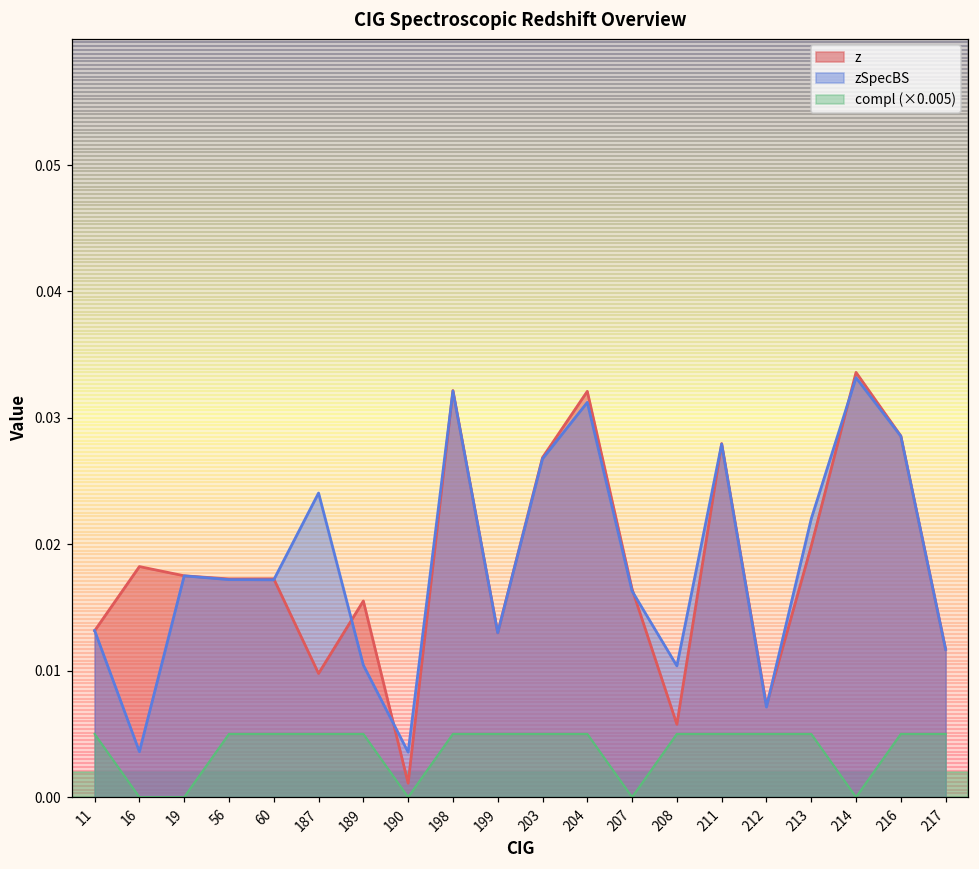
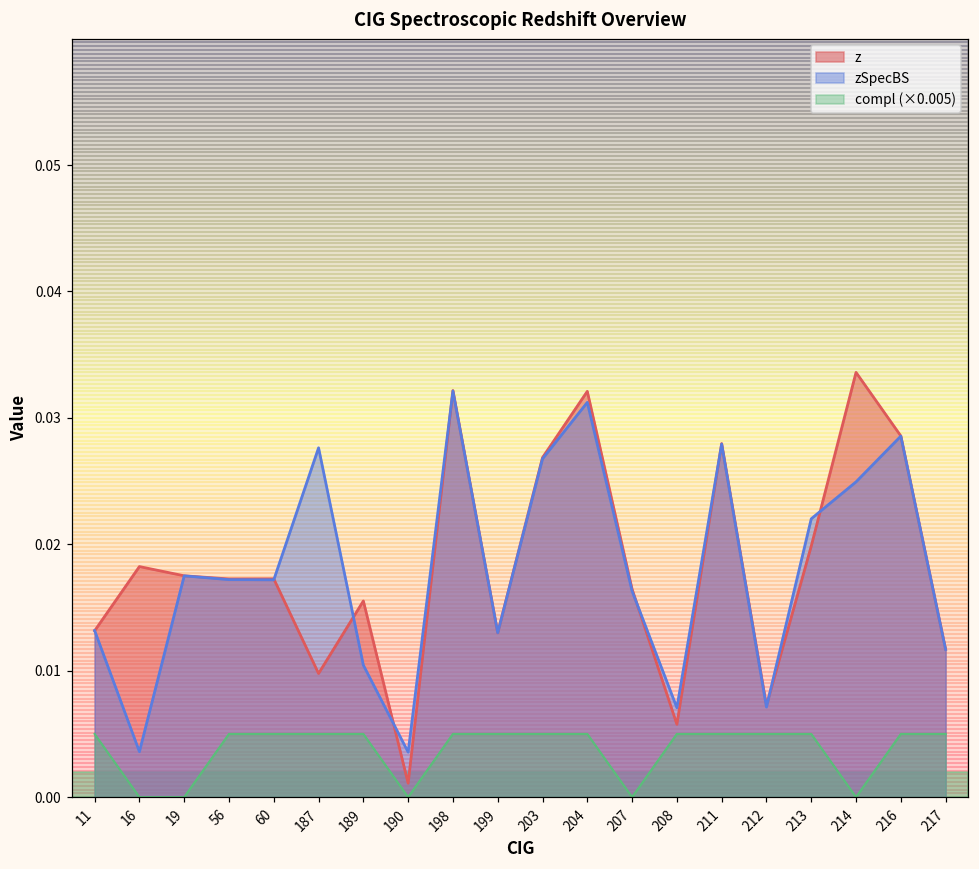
zSpecBS, 187: 0.0241 -> 0.0276
zSpecBS, 208: 0.0104 -> 0.0071
zSpecBS, 214: 0.0332 -> 0.0249
